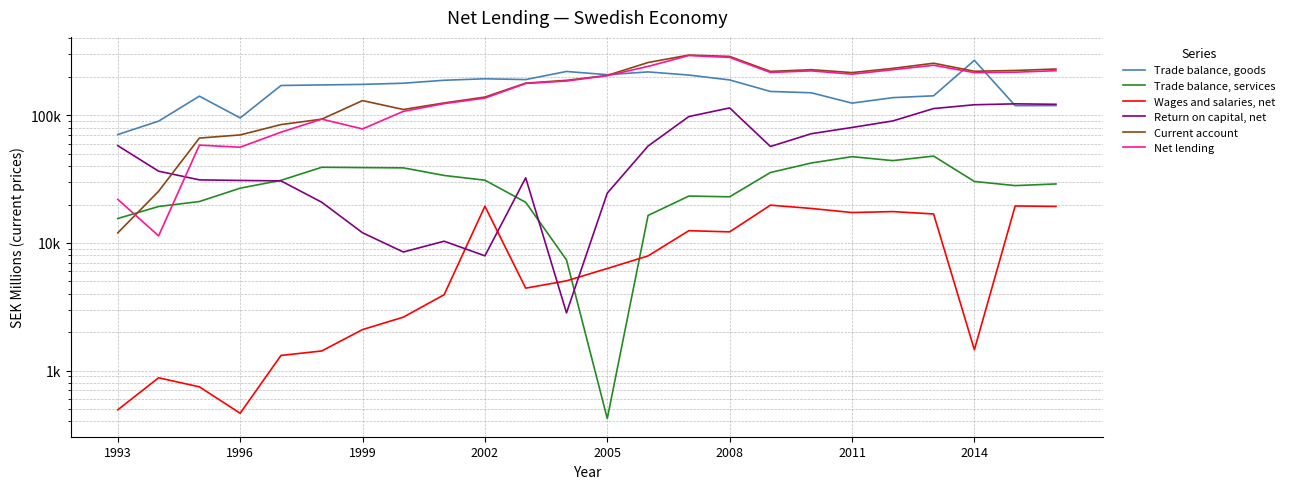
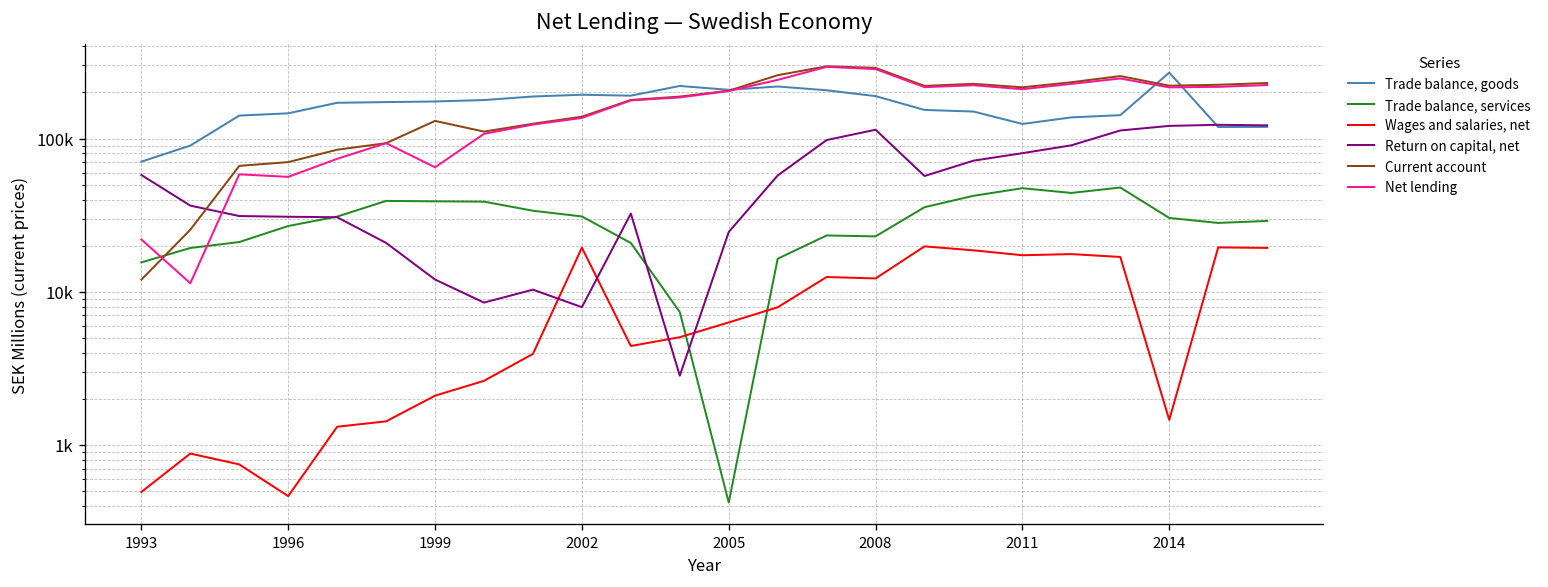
Trade balance, goods, 1996: 100000 -> 150000
Net lending, 1999: 80000 -> 60000
